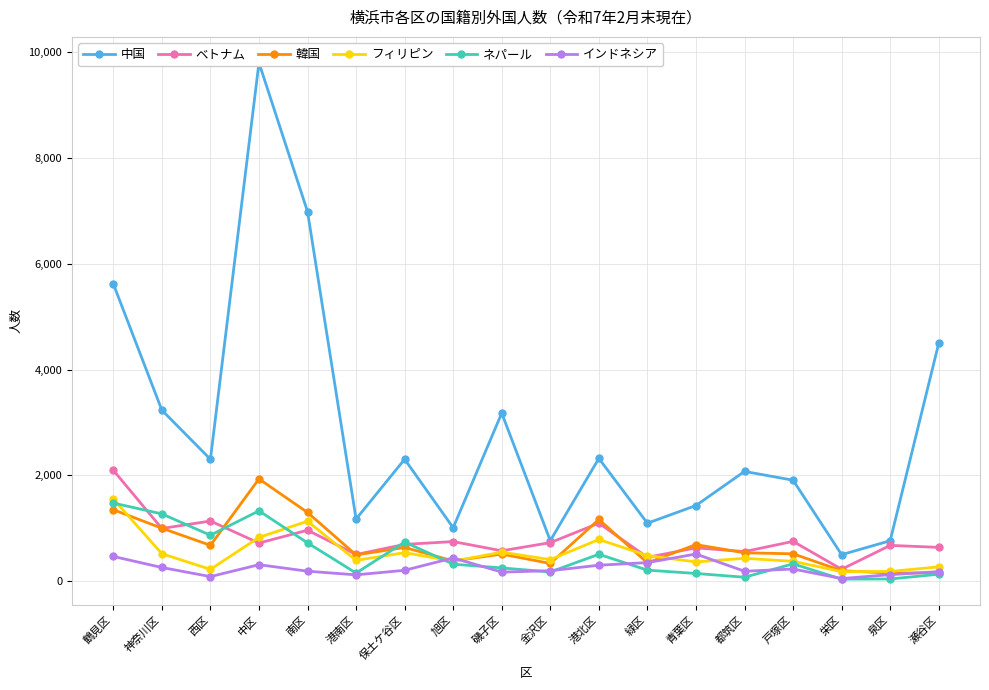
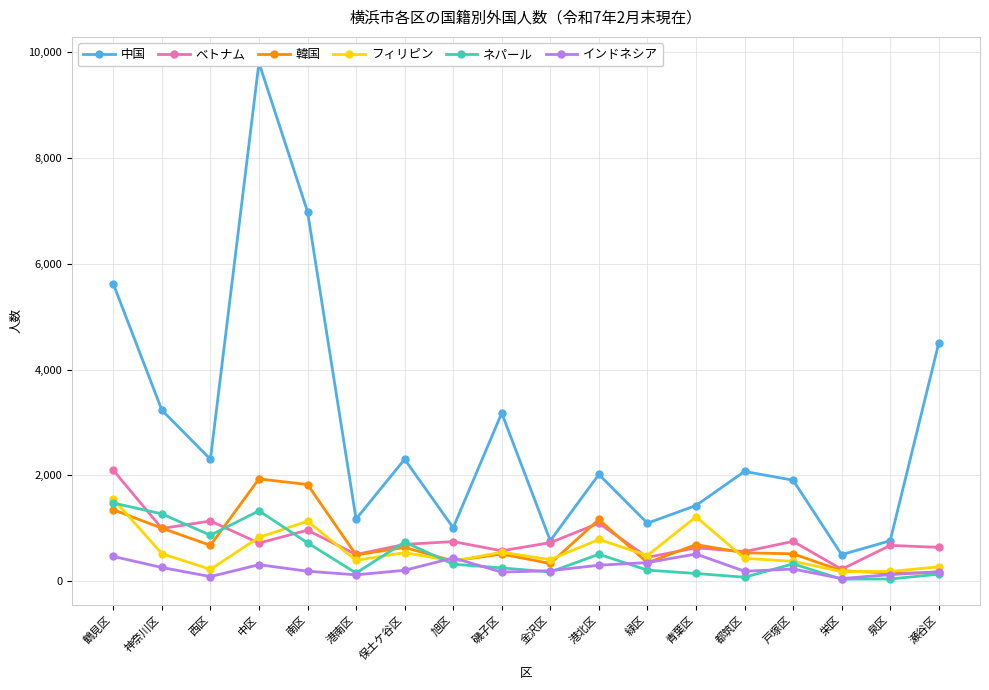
韓国, 南区: 1,300 -> 1,800
中国, 港北区: 2,300 -> 2,000
フィリピン, 青葉区: 400 -> 1,200
